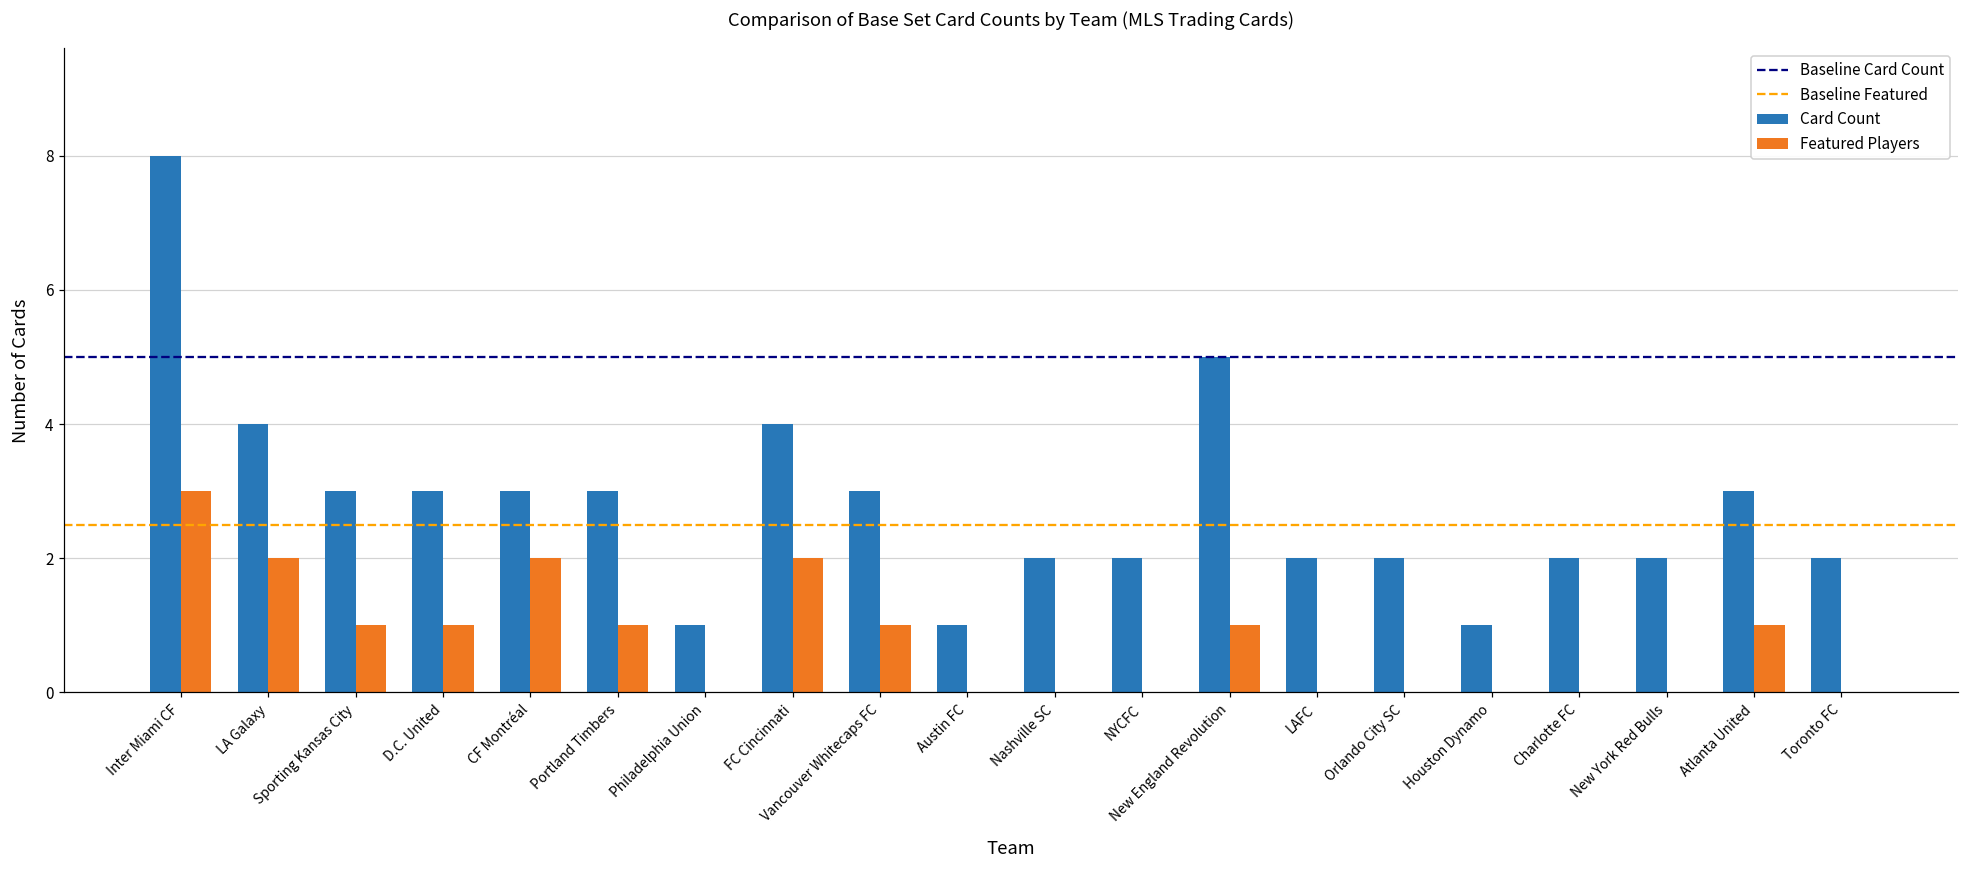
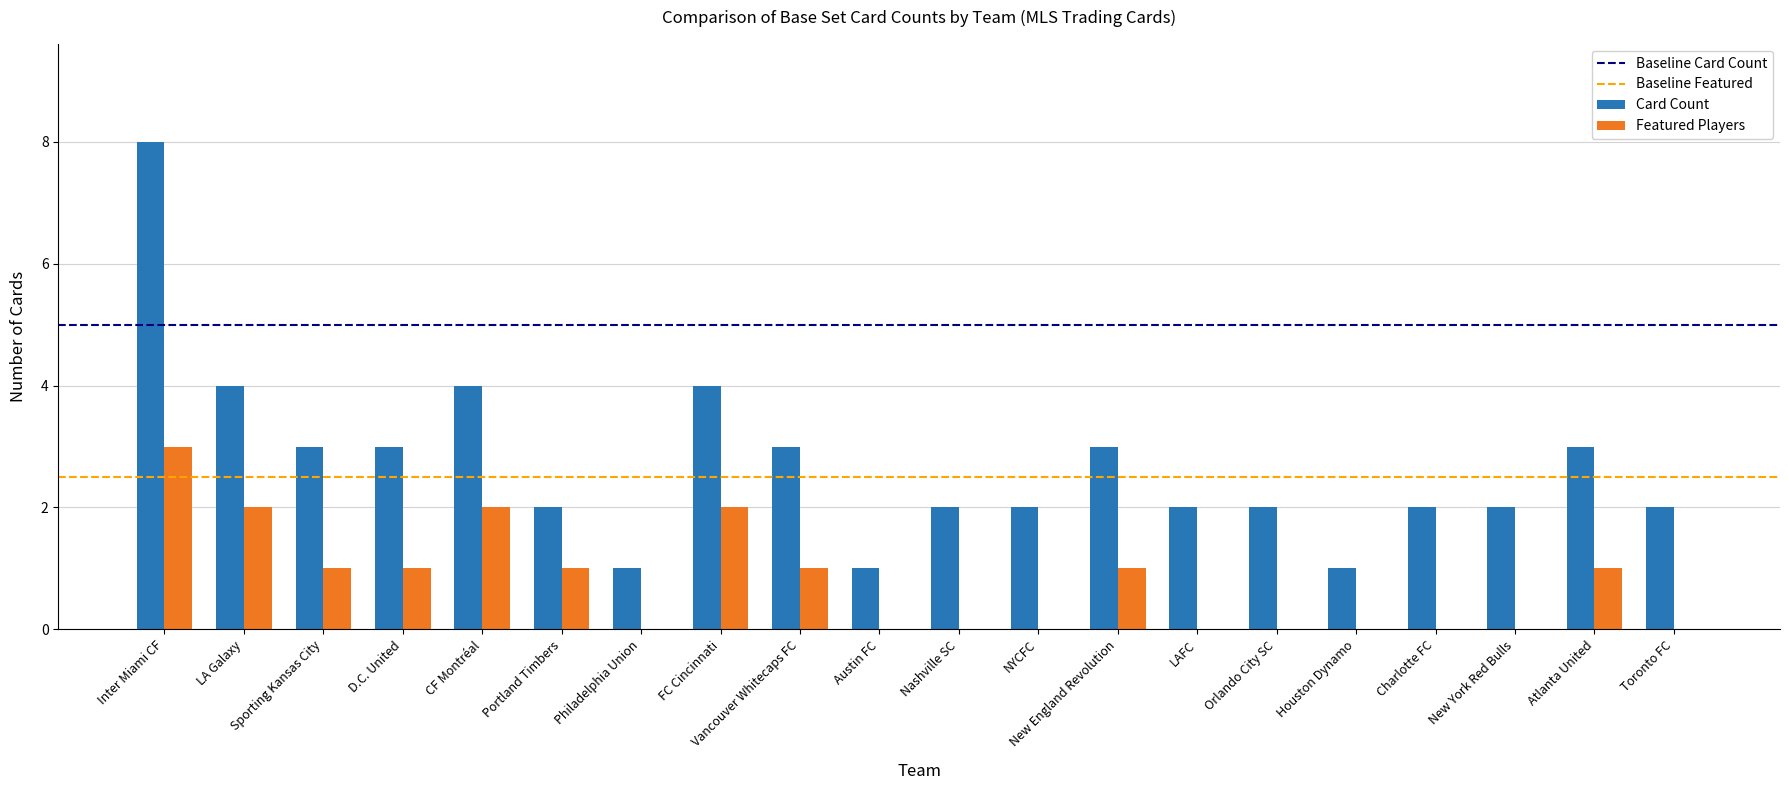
Card Count, CF Montréal: 3 -> 4
Card Count, Portland Timbers: 3 -> 2
Card Count, New England Revolution: 5 -> 3
